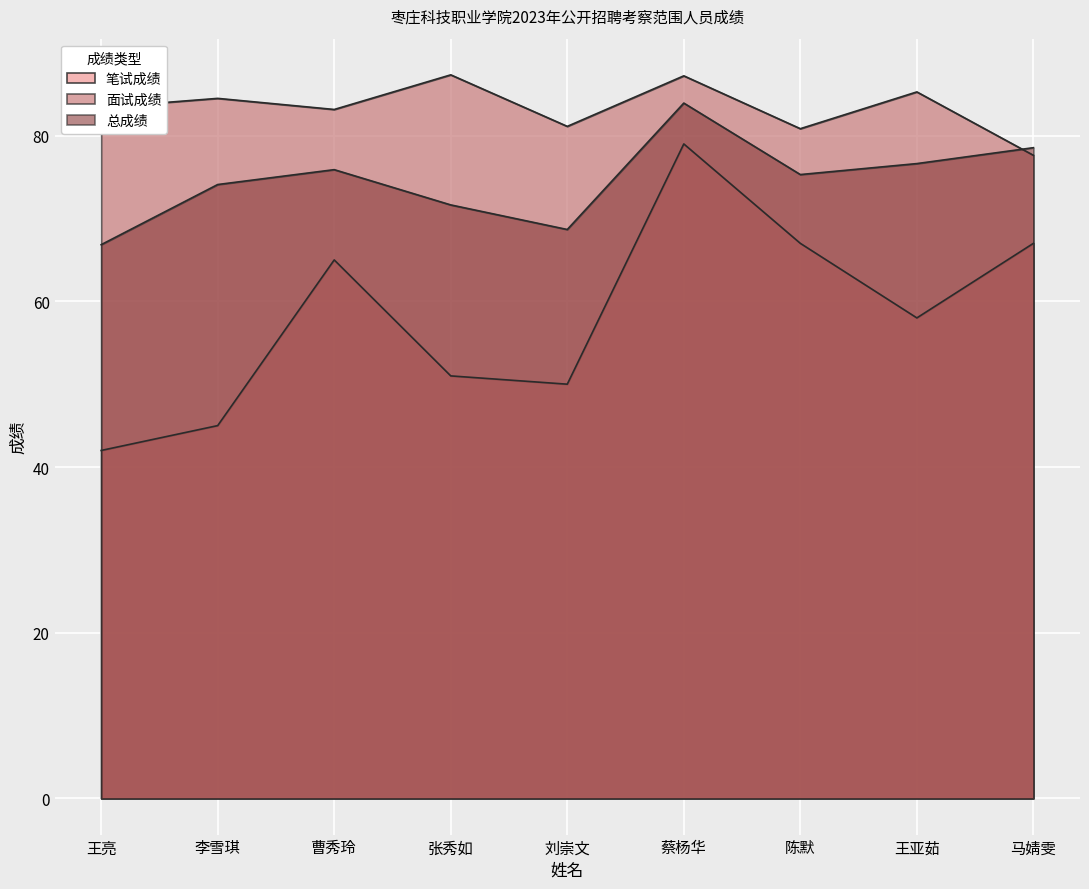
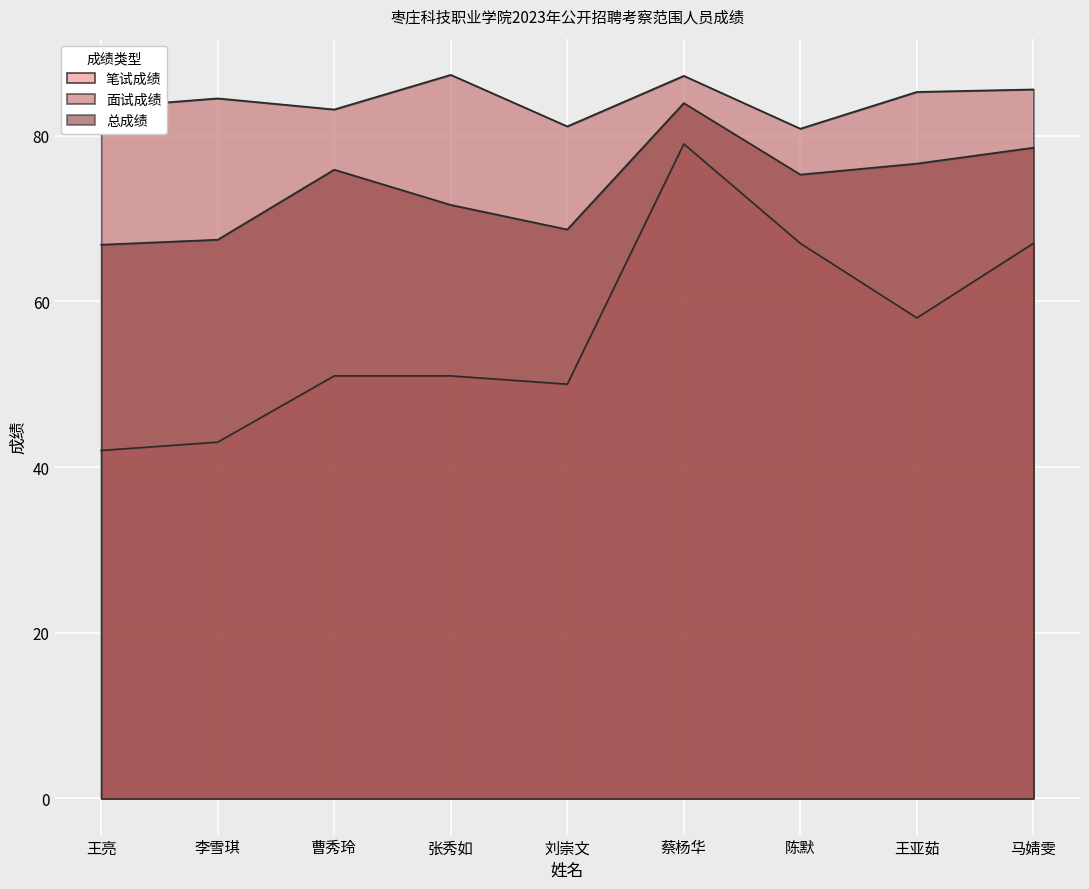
笔试成绩, 李雪琪: 45 -> 43
总成绩, 李雪琪: 74 -> 67
笔试成绩, 曹秀玲: 65 -> 51
面试成绩, 马婧雯: 78 -> 86
